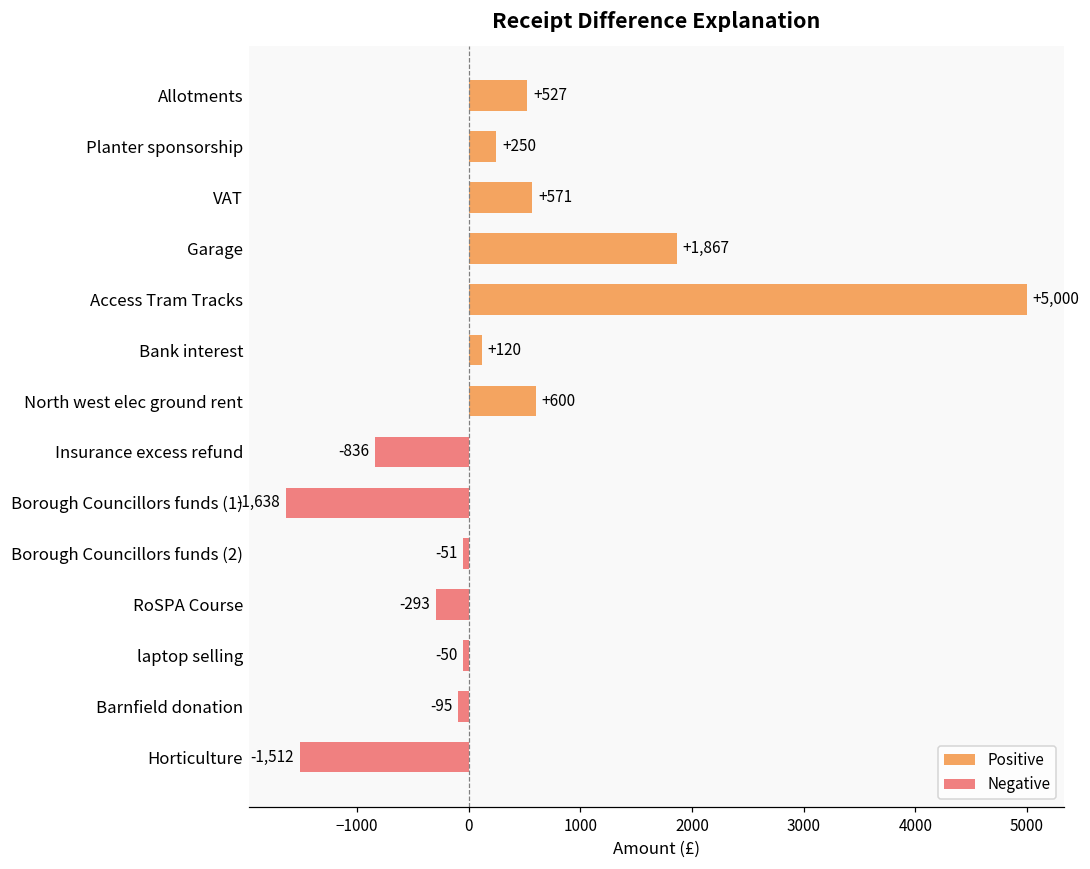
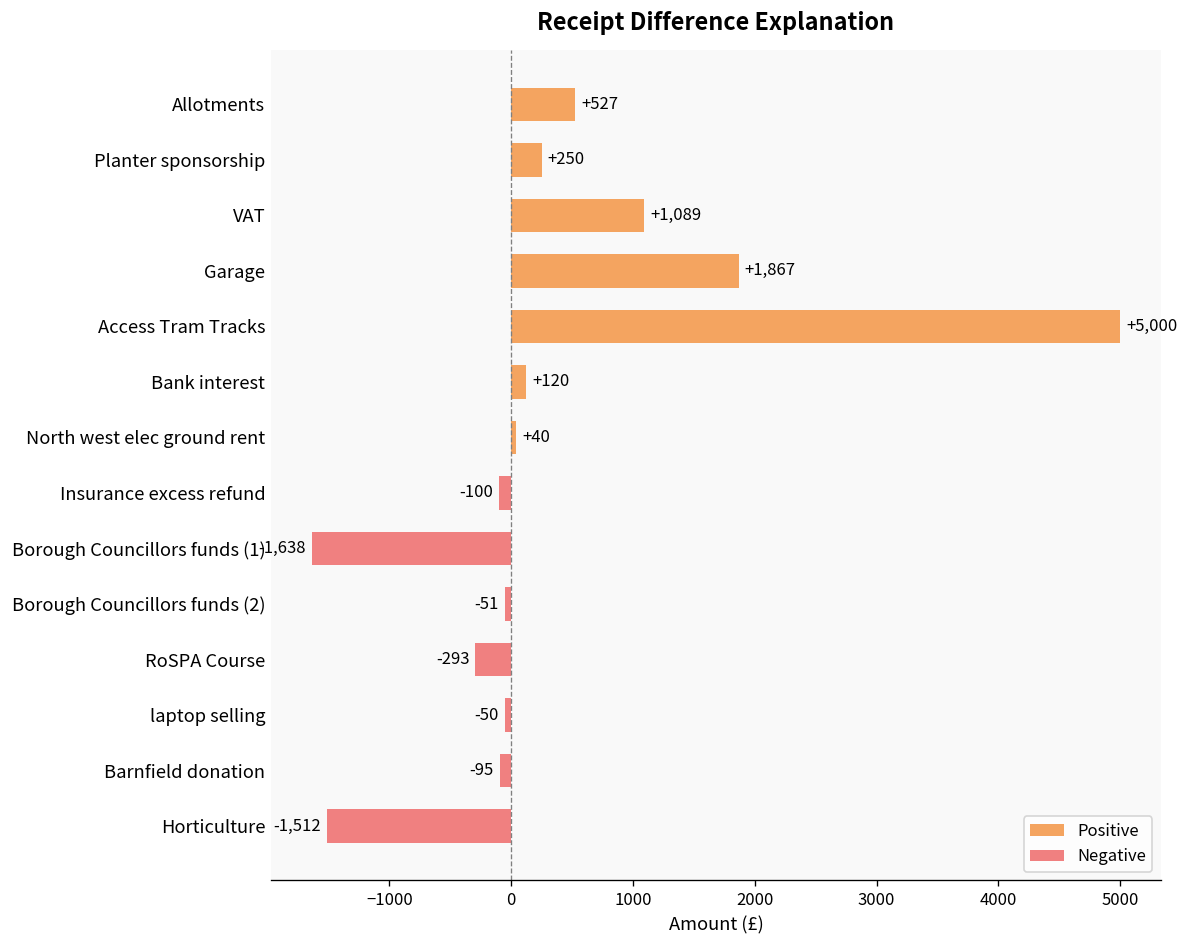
VAT: +571 -> +1,089
North west elec ground rent: +600 -> +40
Insurance excess refund: -836 -> -100
